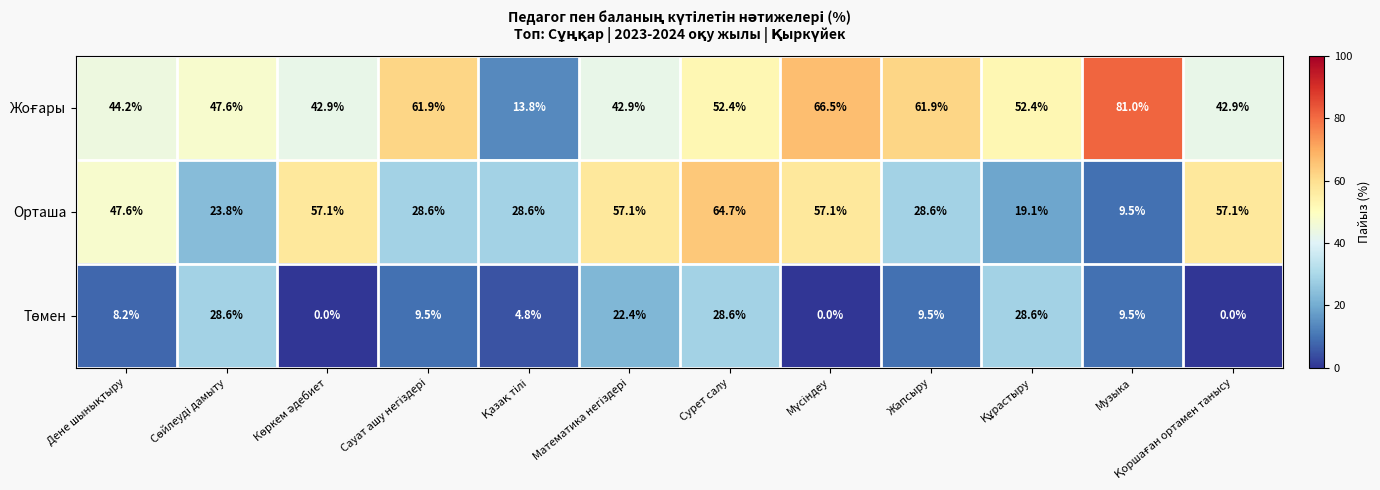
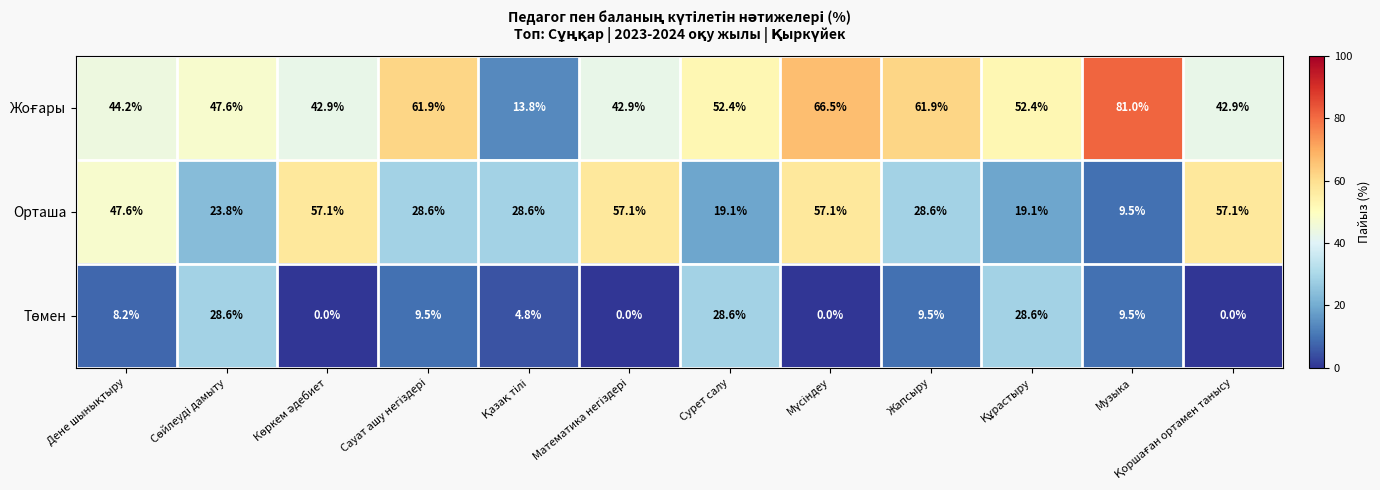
Орташа, Сурет салу: 64.7% -> 19.1%
Төмен, Математика негіздері: 22.4% -> 0.0%
